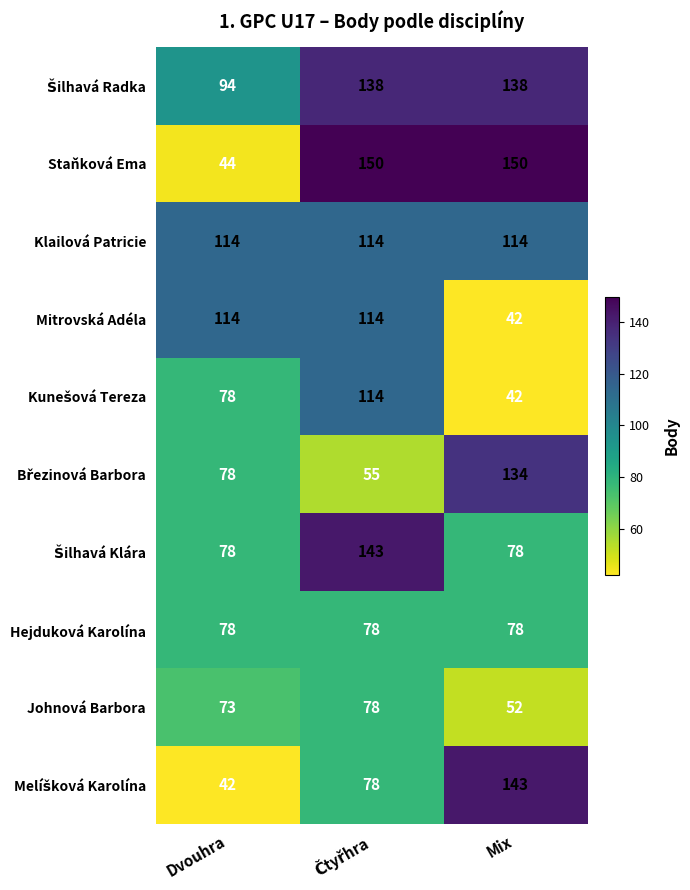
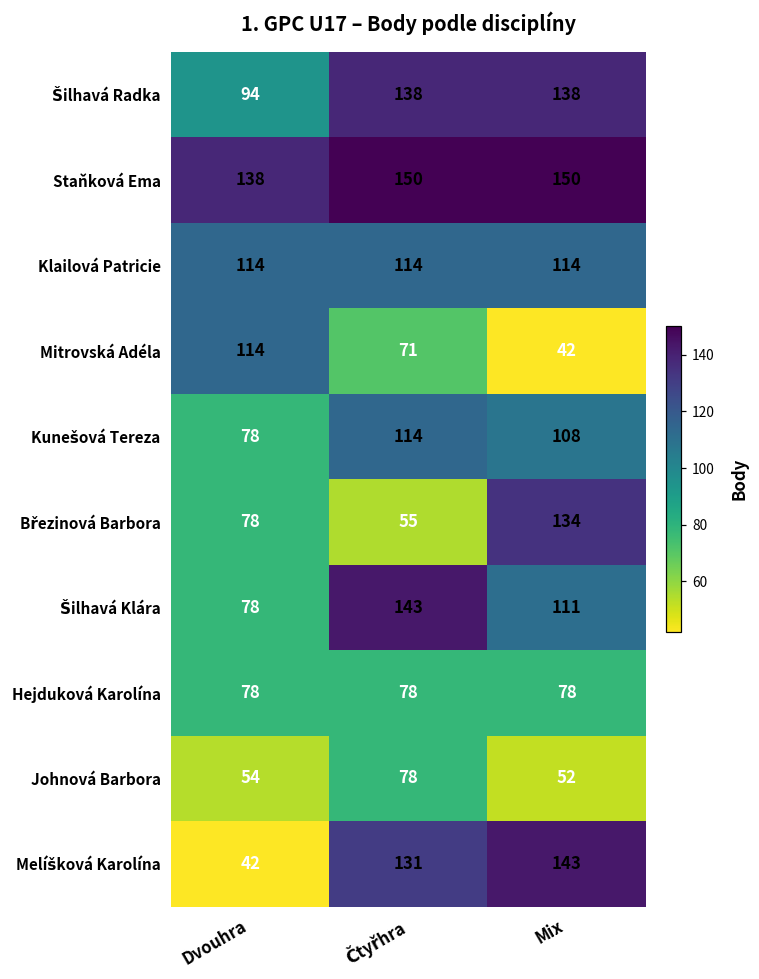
Staňková Ema, Dvouhra: 44 -> 138
Mitrovská Adéla, Čtyřhra: 114 -> 71
Kunešová Tereza, Mix: 42 -> 108
Šilhavá Klára, Mix: 78 -> 111
Johnová Barbora, Dvouhra: 73 -> 54
Melíšková Karolína, Čtyřhra: 78 -> 131
